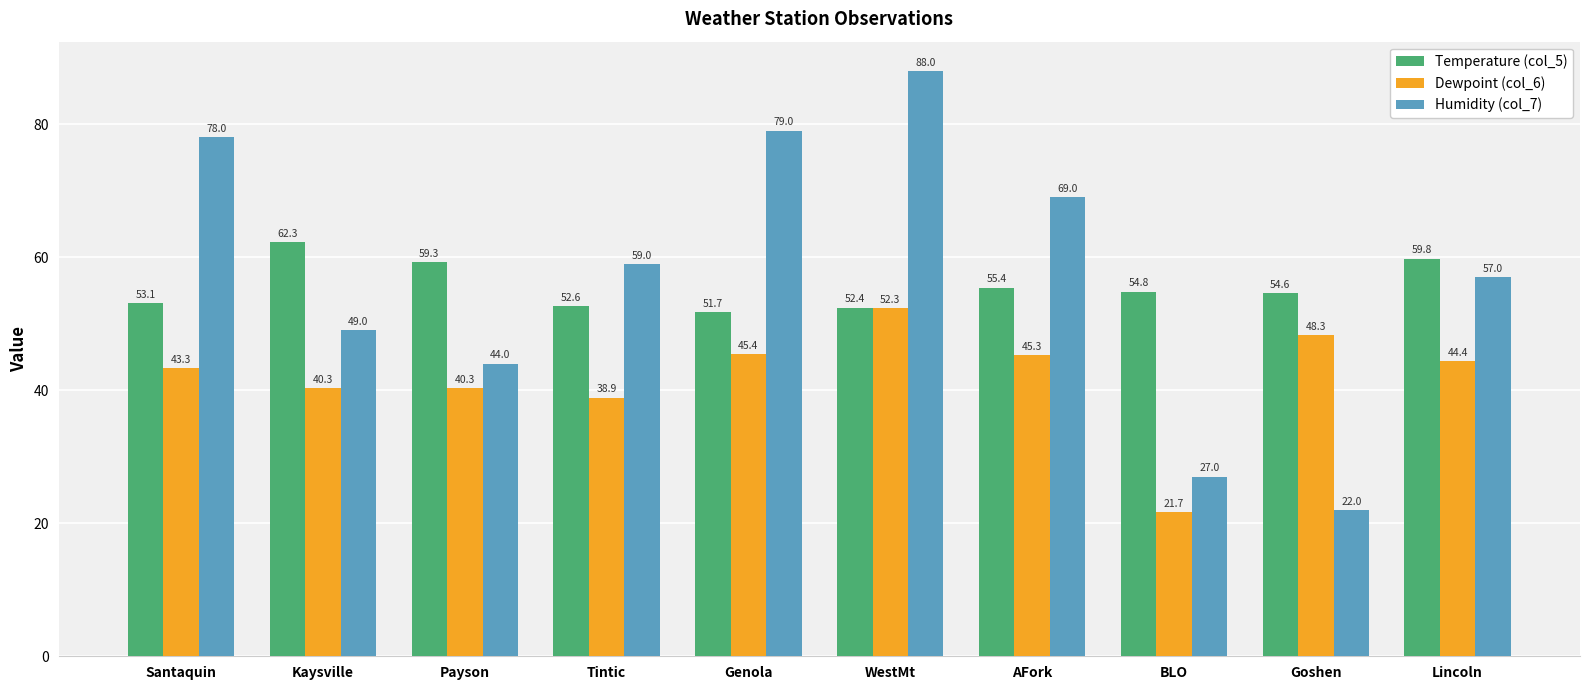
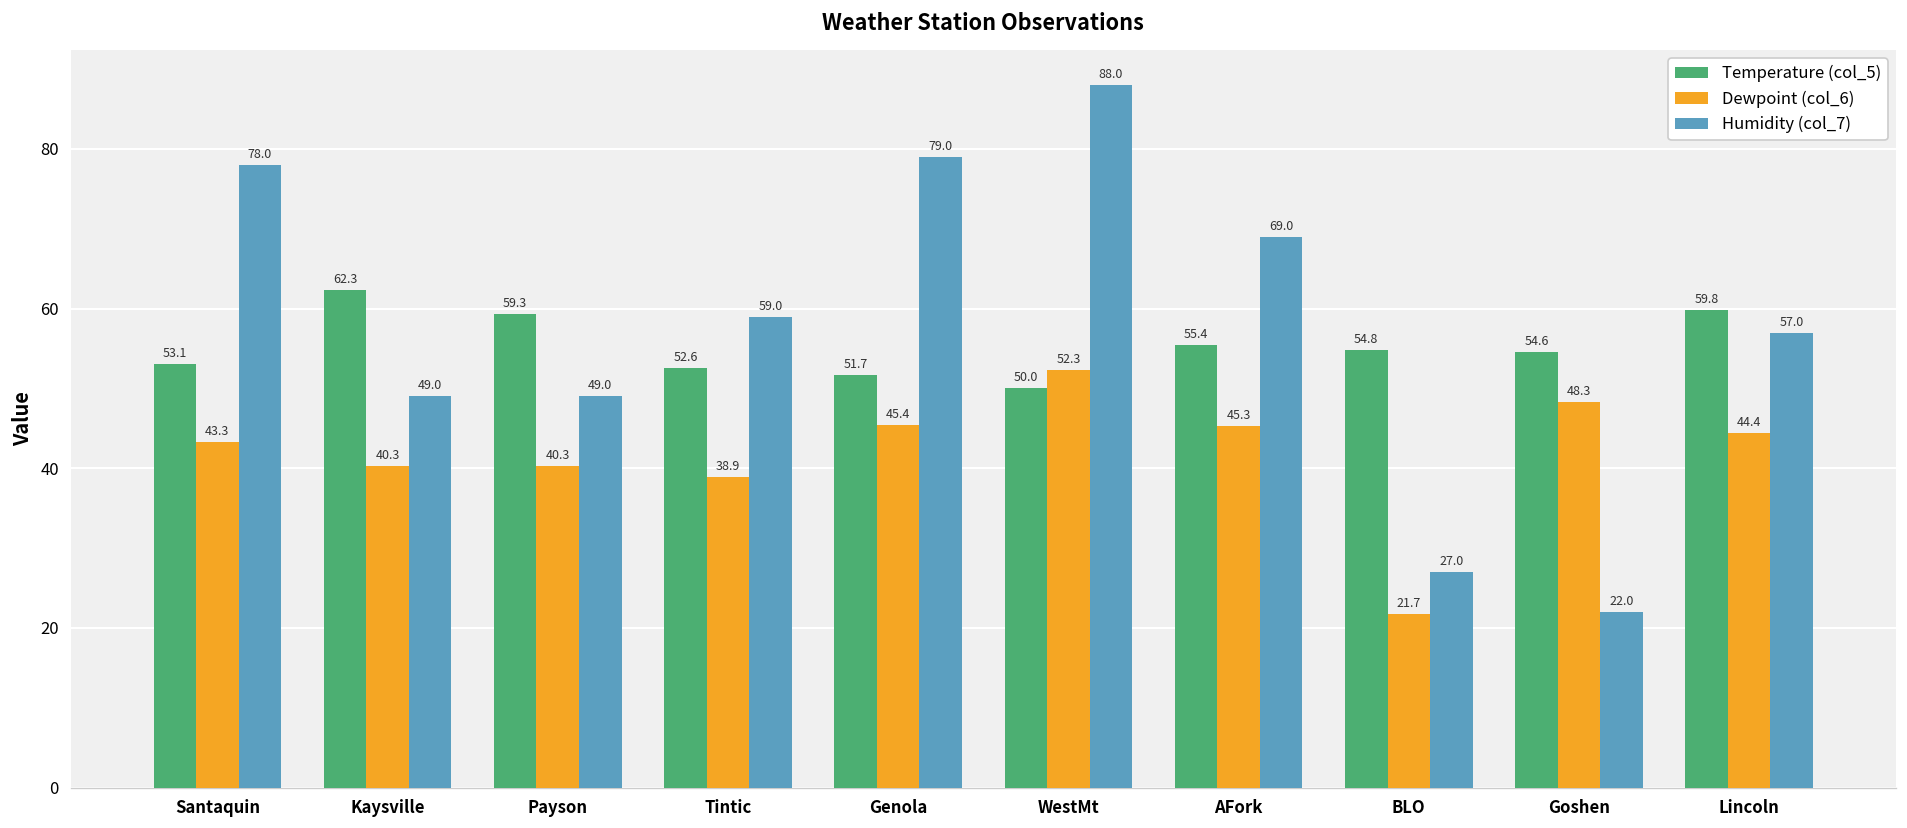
Humidity (col_7), Payson: 44.0 -> 49.0
Temperature (col_5), WestMt: 52.4 -> 50.0
